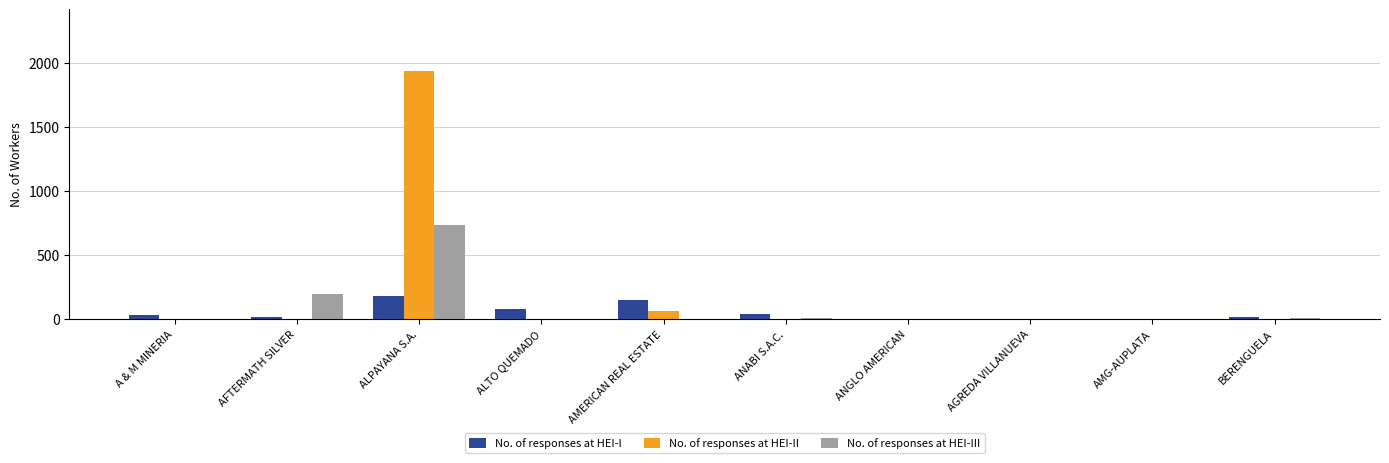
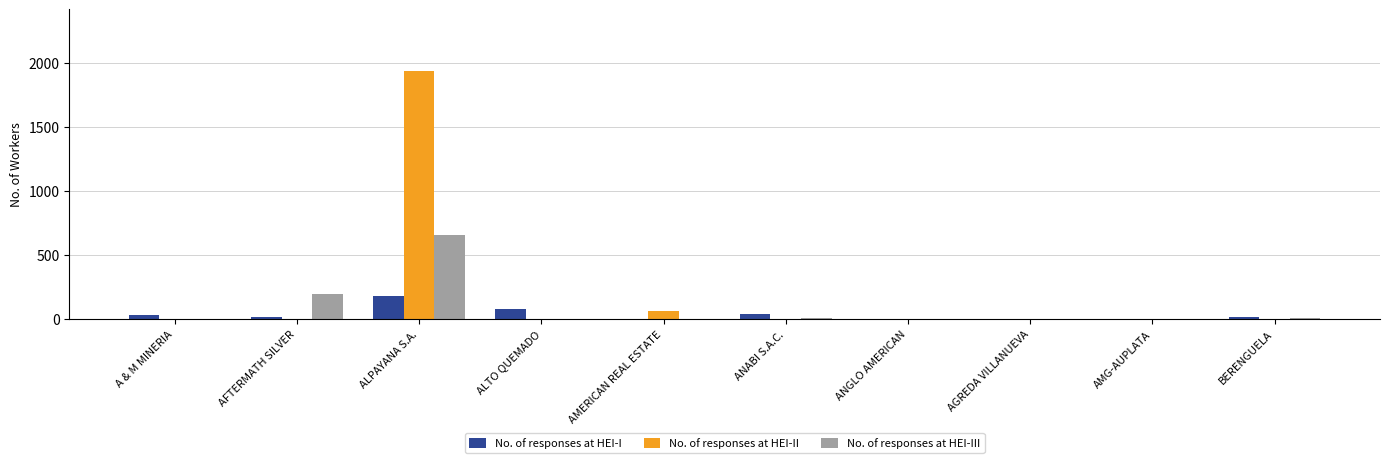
No. of responses at HEI-III, ALPAYANA S.A.: 740 -> 660
No. of responses at HEI-I, AMERICAN REAL ESTATE: 150 -> 0
